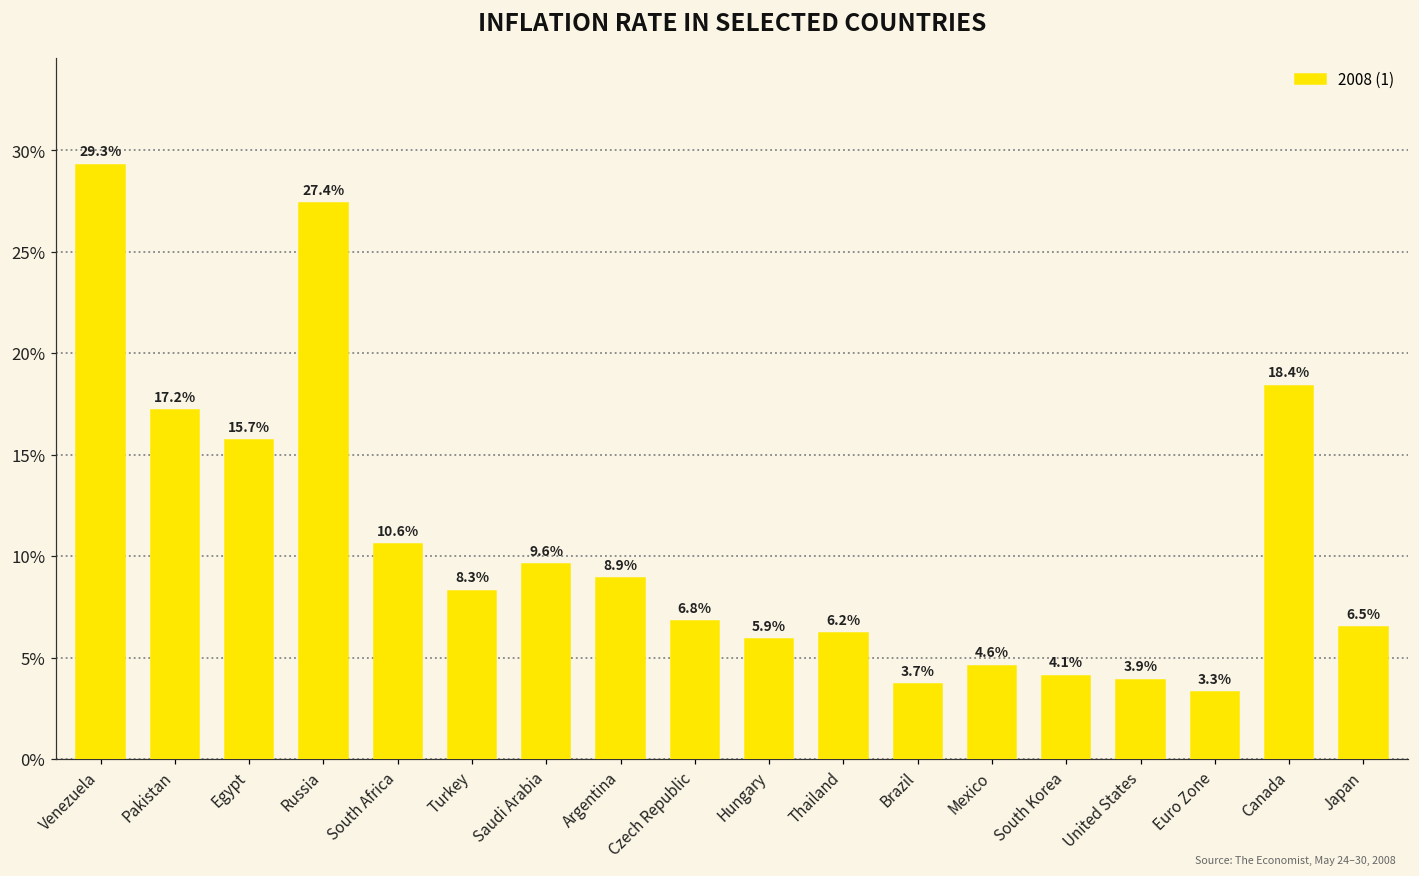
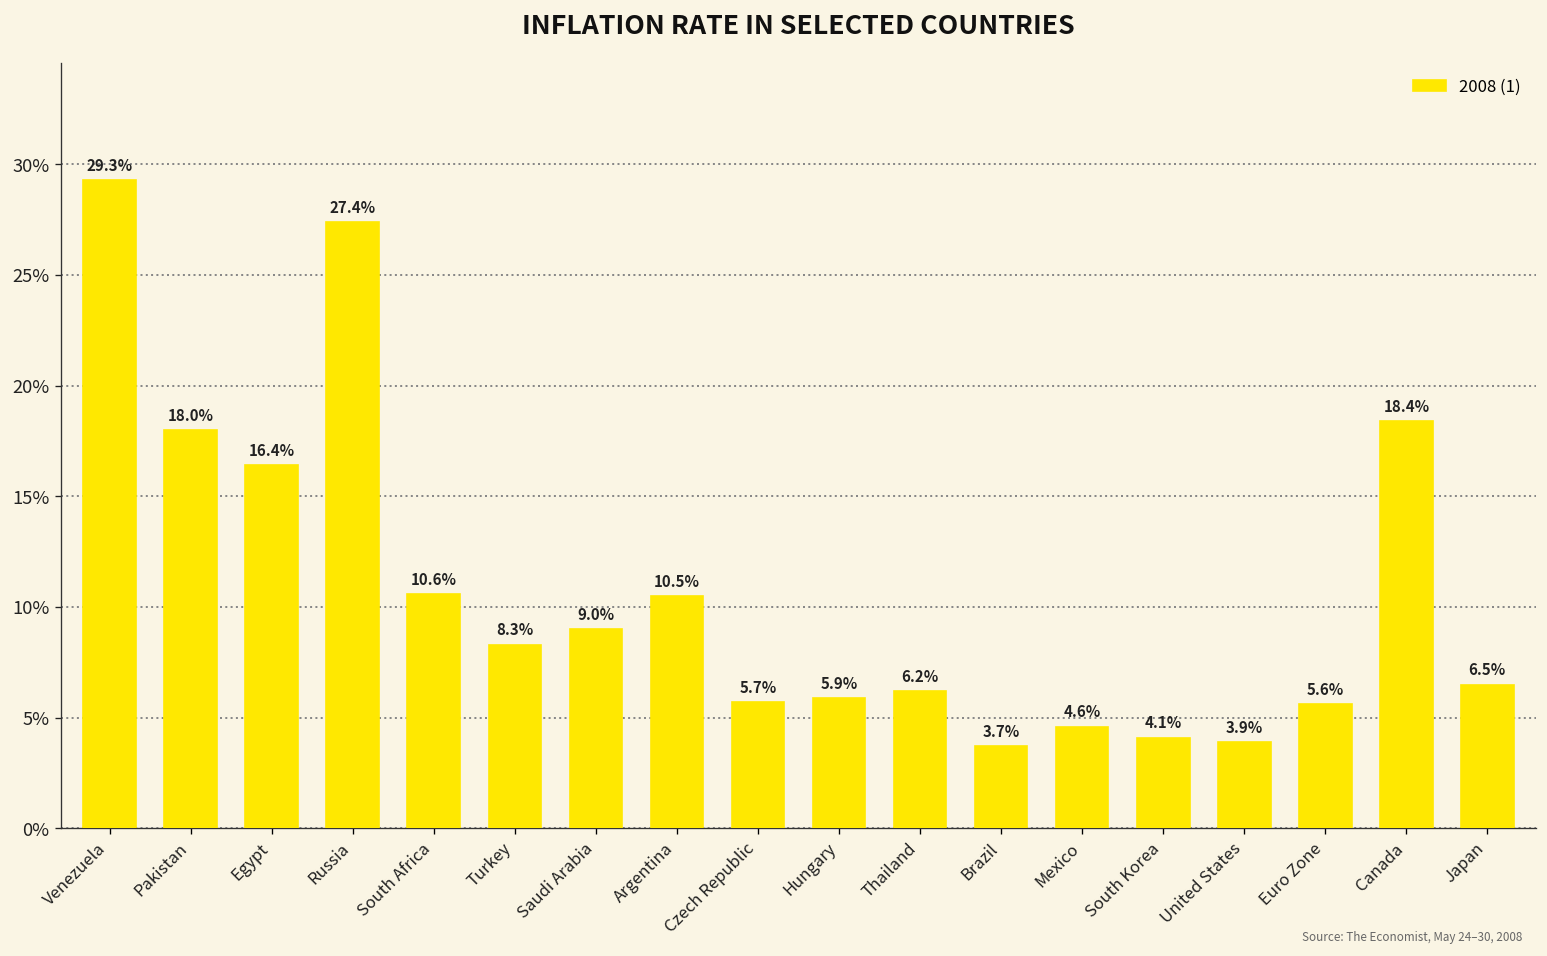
Pakistan: 17.2% -> 18.0%
Egypt: 15.7% -> 16.4%
Saudi Arabia: 9.6% -> 9.0%
Argentina: 8.9% -> 10.5%
Czech Republic: 6.8% -> 5.7%
Euro Zone: 3.3% -> 5.6%
